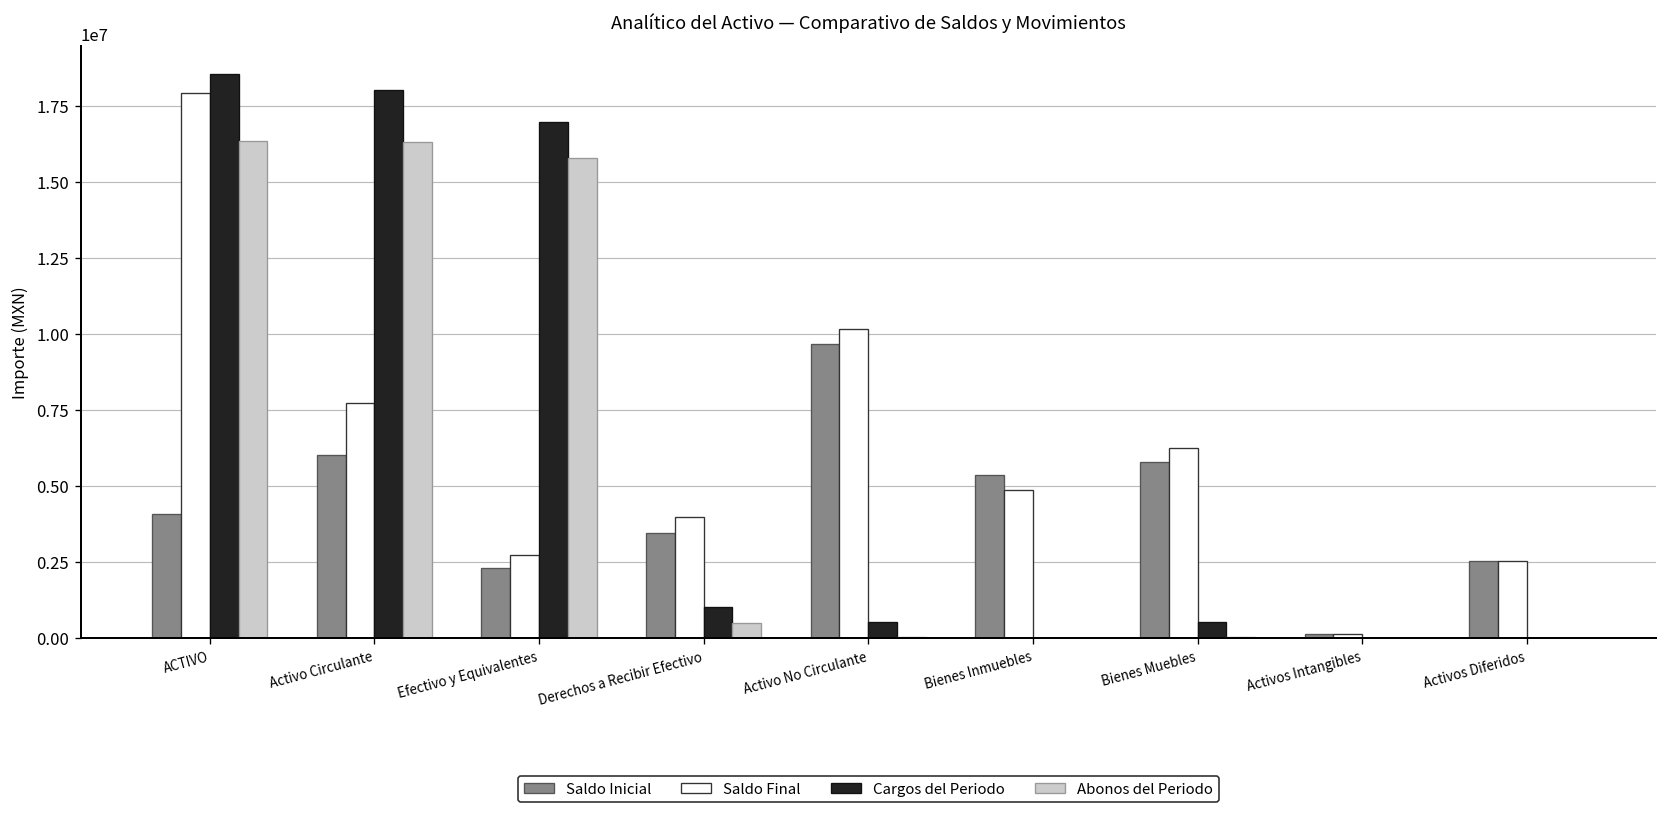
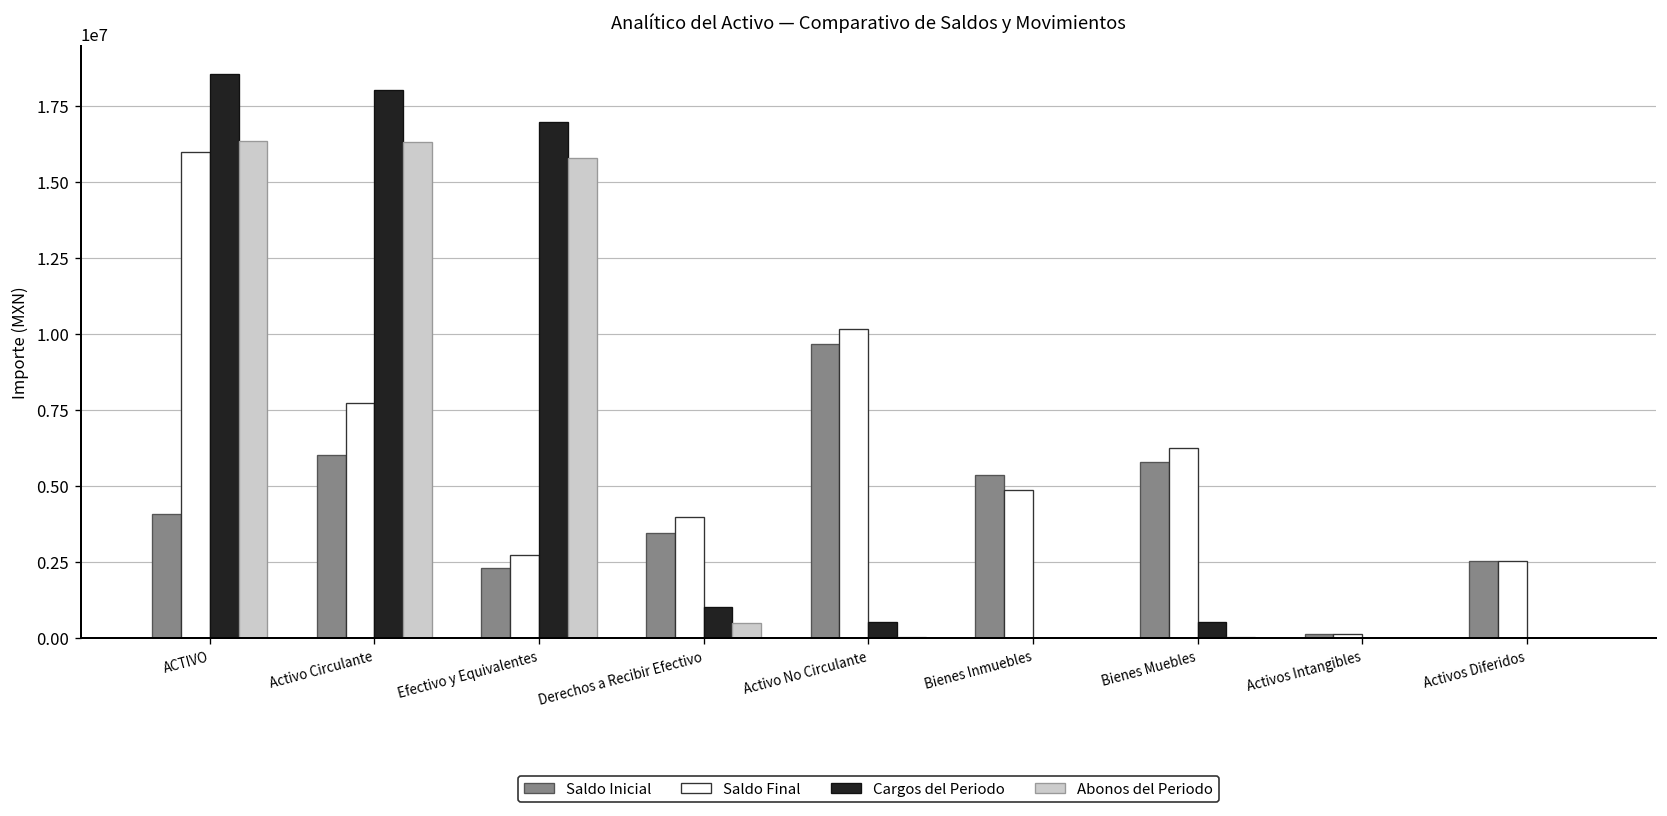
Saldo Final, ACTIVO: 17900000 -> 16000000
